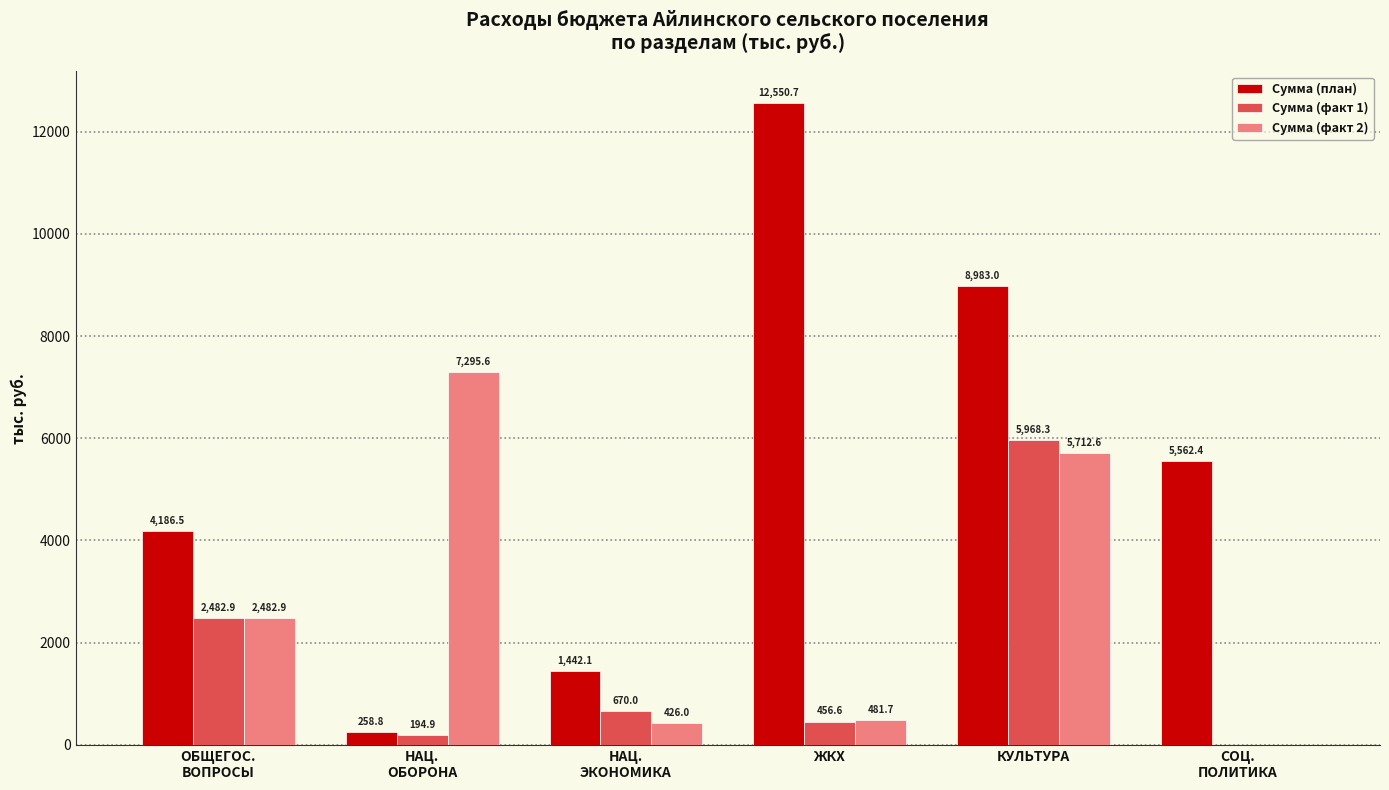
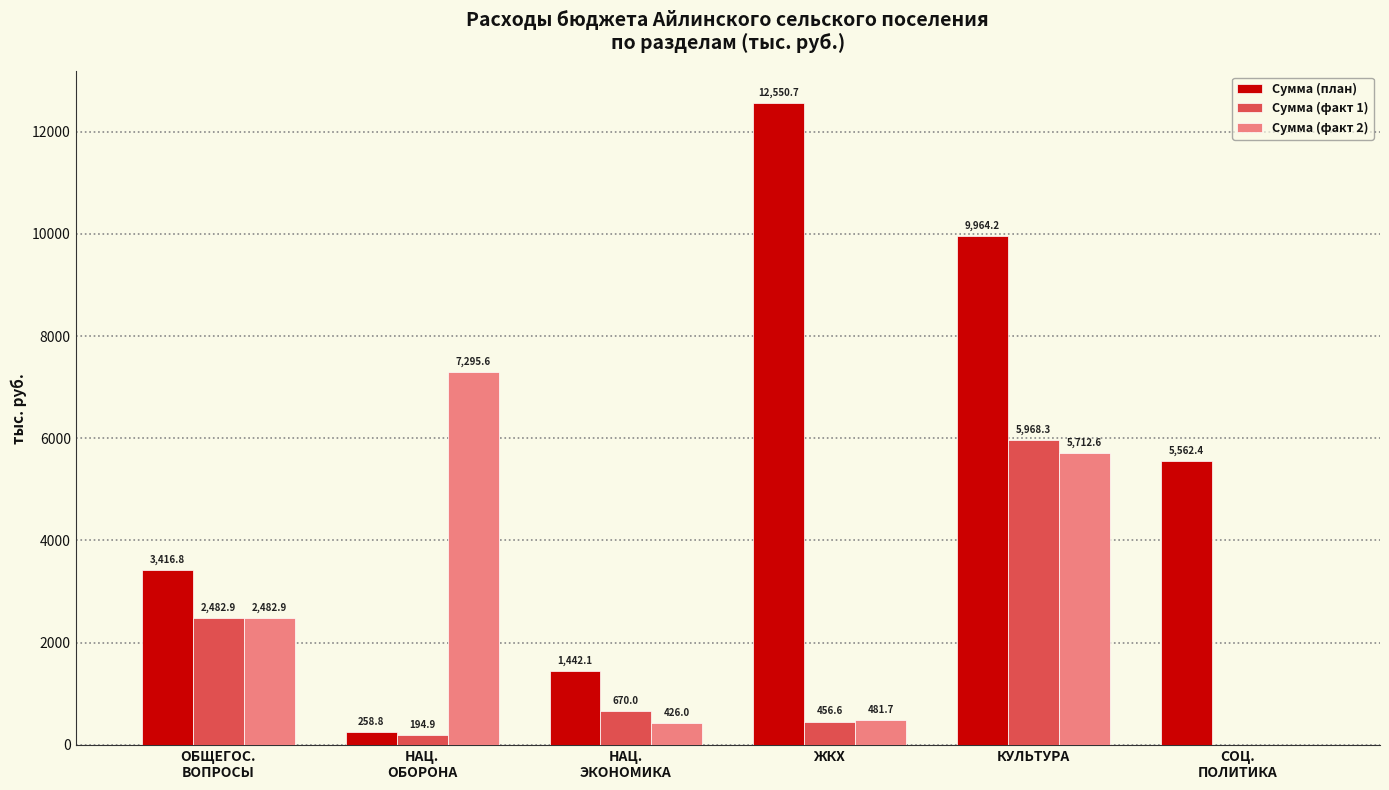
Сумма (план), ОБЩЕГОС. ВОПРОСЫ: 4,186.5 -> 3,416.8
Сумма (план), КУЛЬТУРА: 8,983.0 -> 9,964.2
